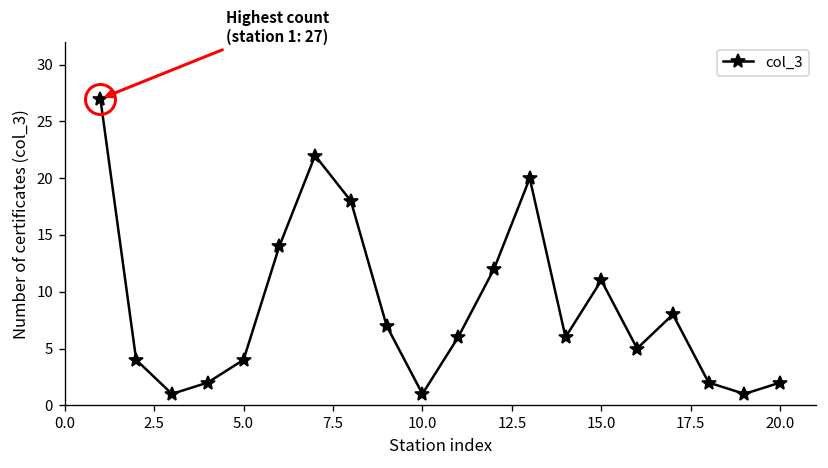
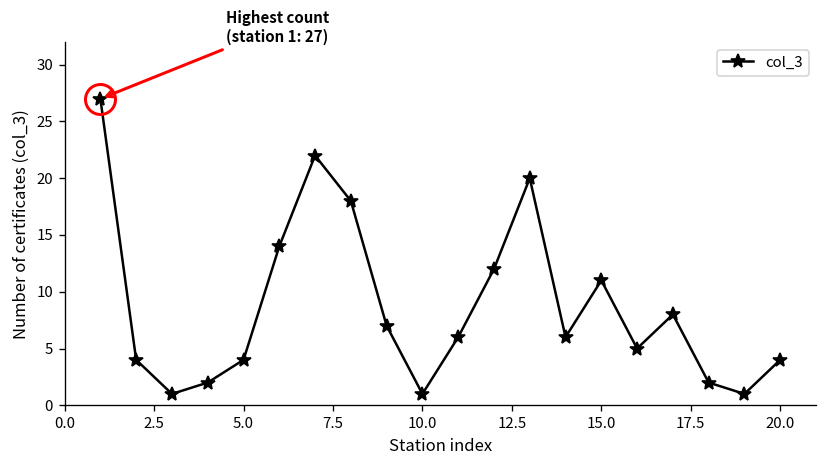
col_3, 20.0: 2 -> 4
